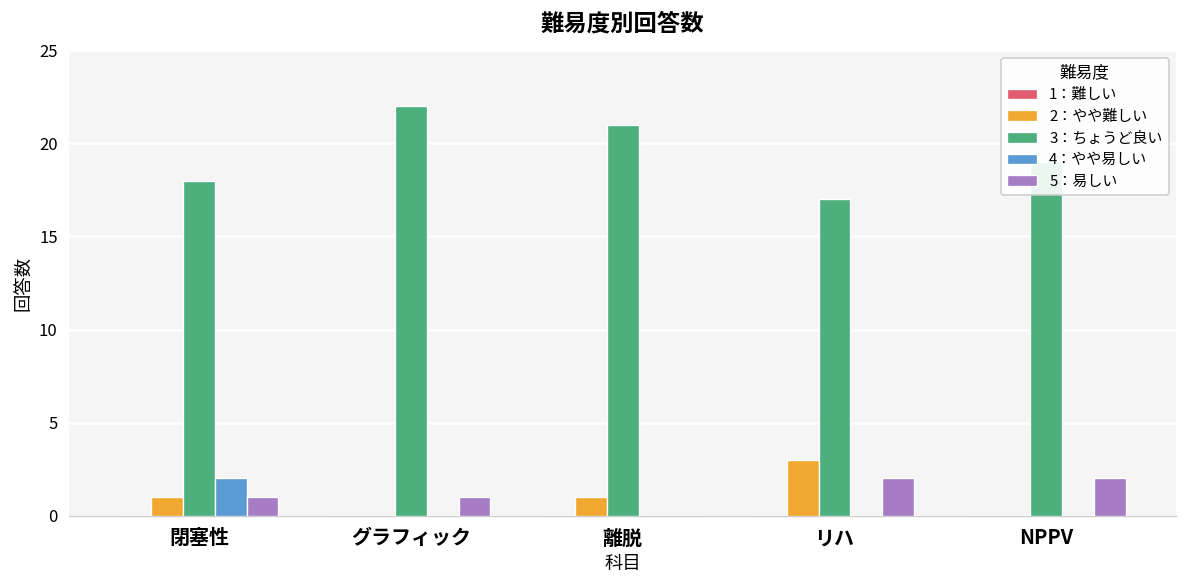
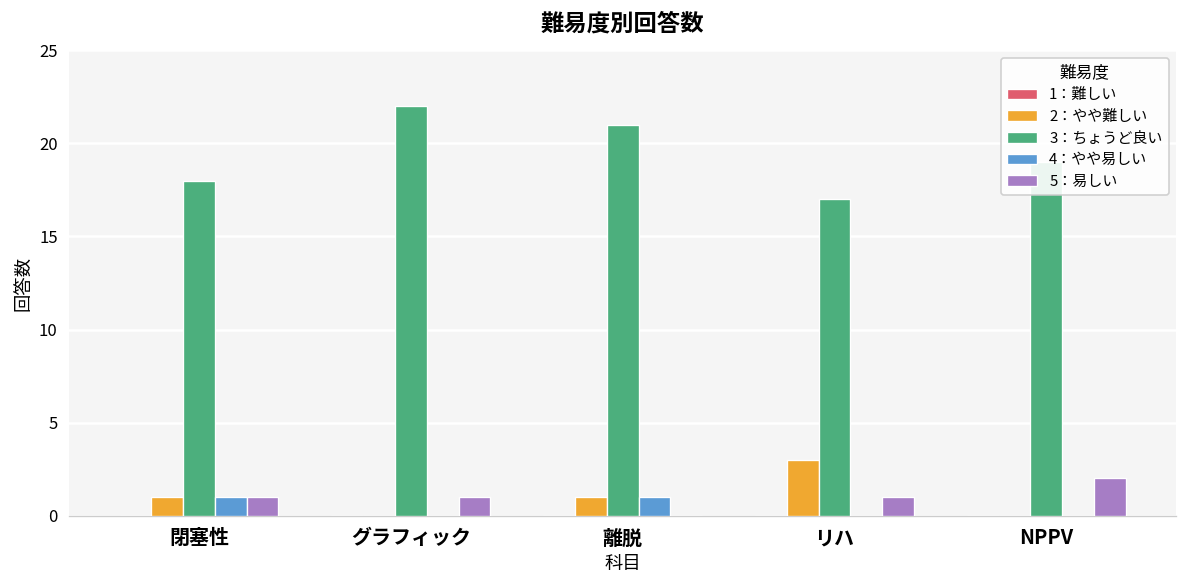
4：やや易しい, 閉塞性: 2 -> 1
4：やや易しい, 離脱: 0 -> 1
5：易しい, リハ: 2 -> 1
